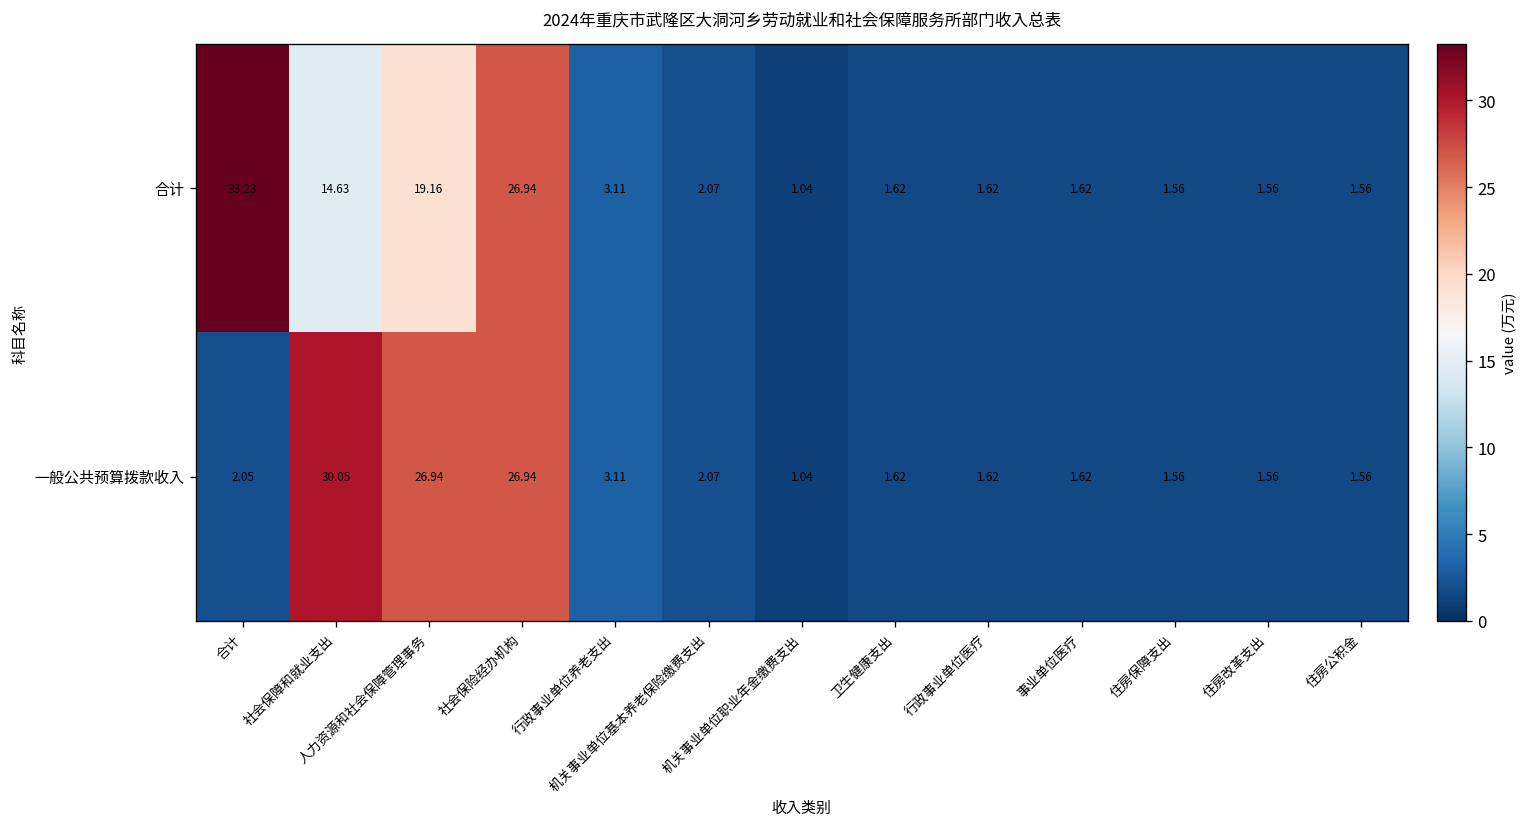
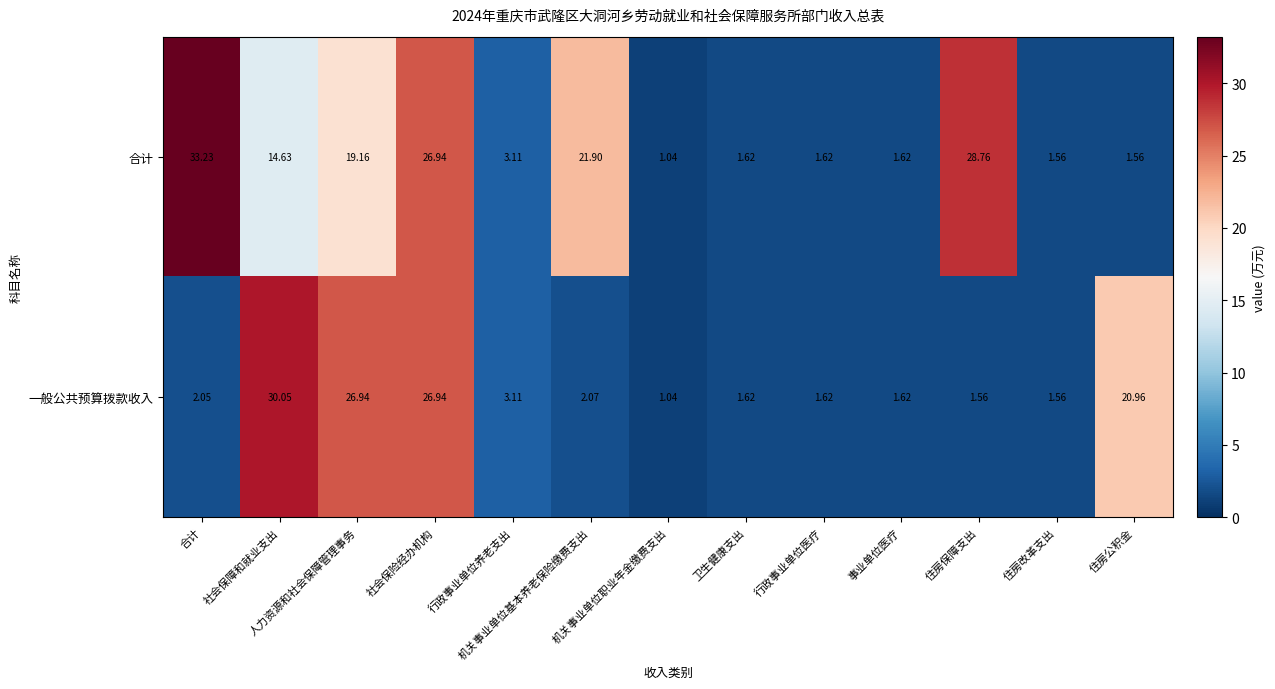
合计, 机关事业单位基本养老保险缴费支出: 2.07 -> 21.90
合计, 住房保障支出: 1.56 -> 28.76
一般公共预算拨款收入, 住房公积金: 1.56 -> 20.96
